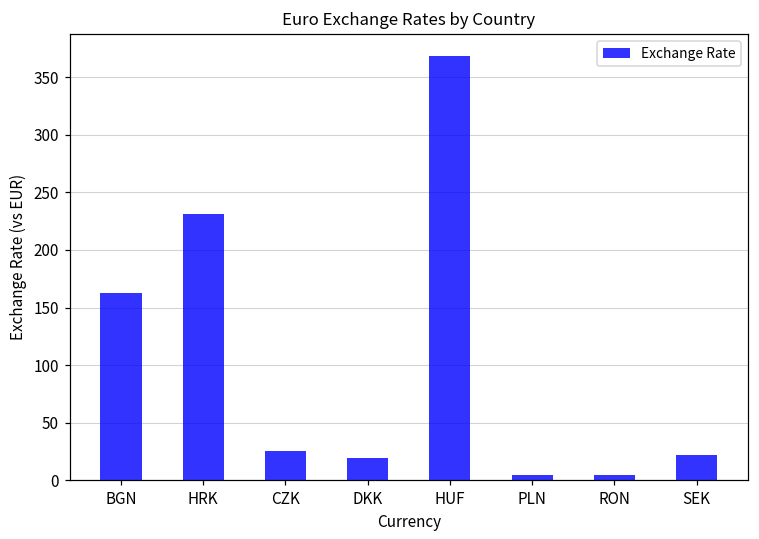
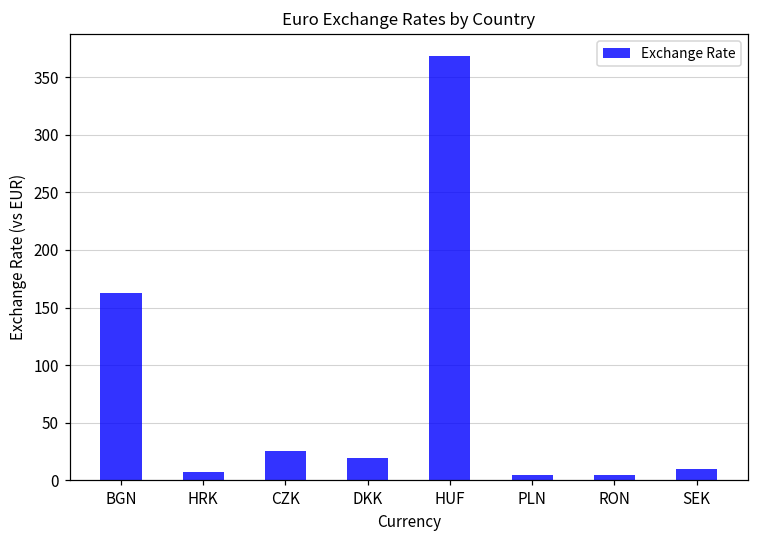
HRK: 232 -> 8
SEK: 22 -> 10
